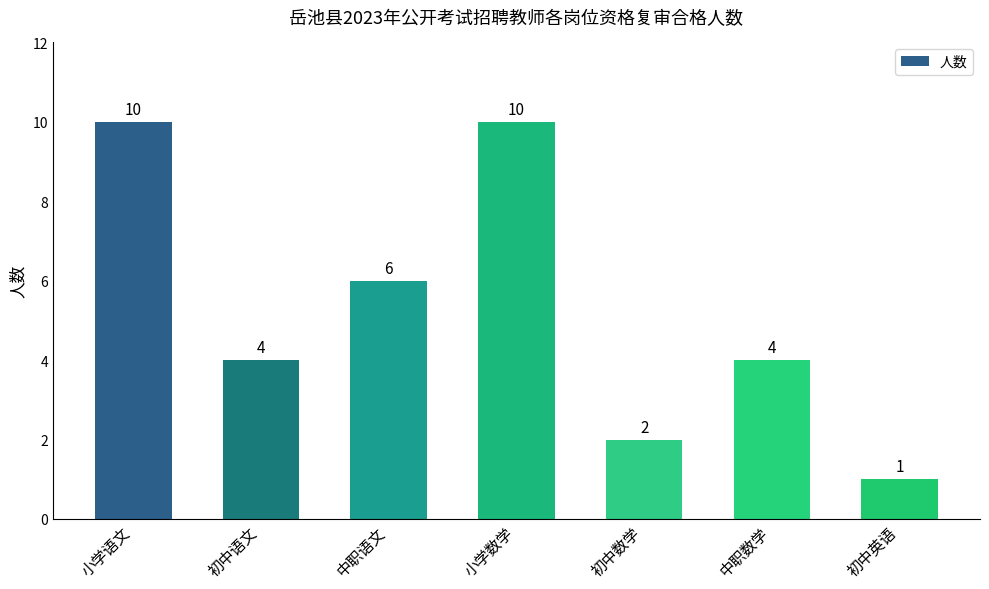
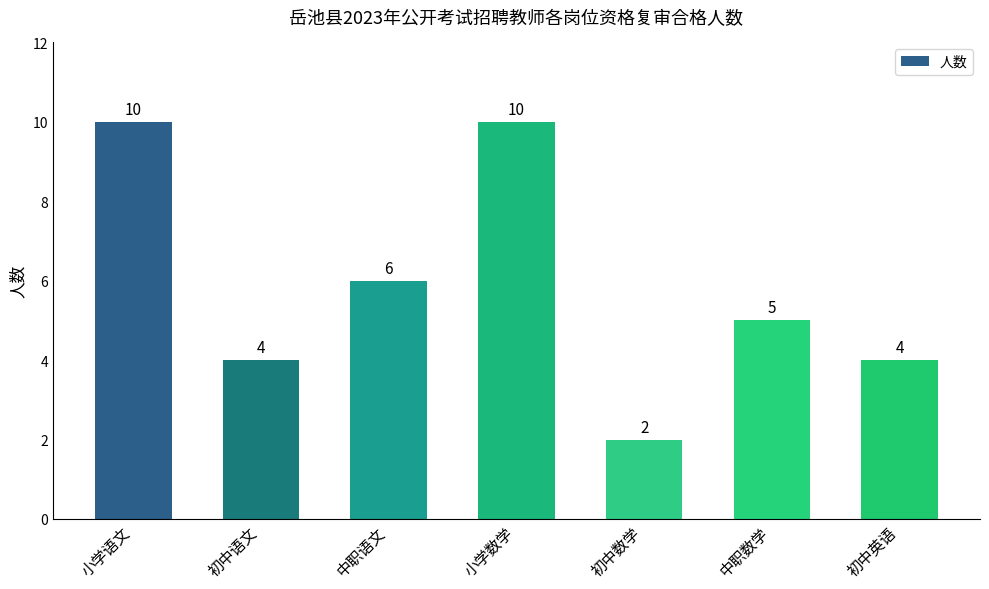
中职数学: 4 -> 5
初中英语: 1 -> 4
